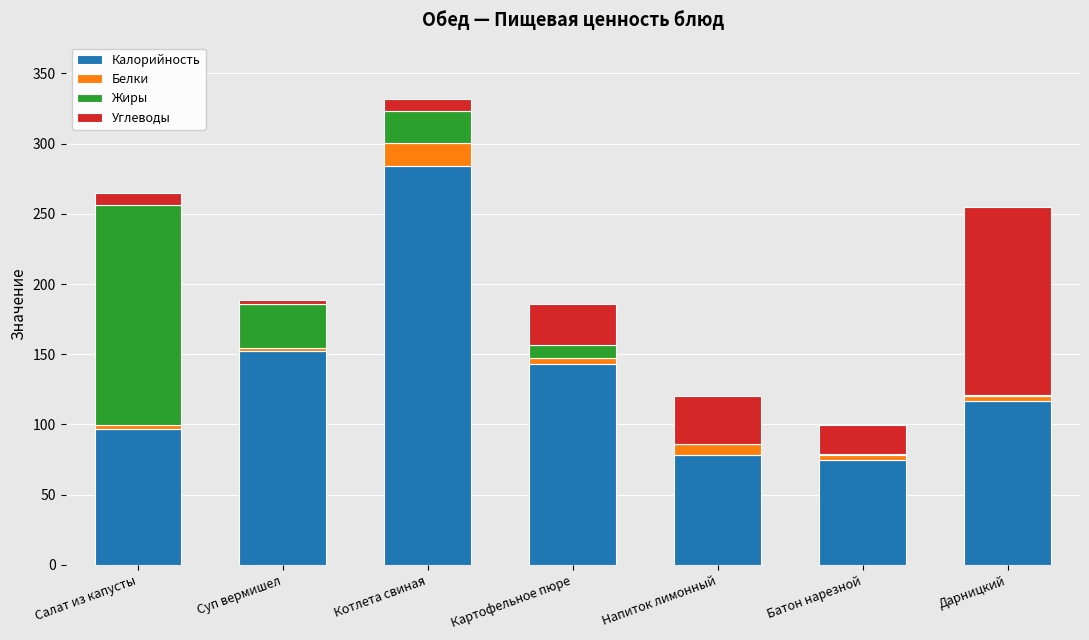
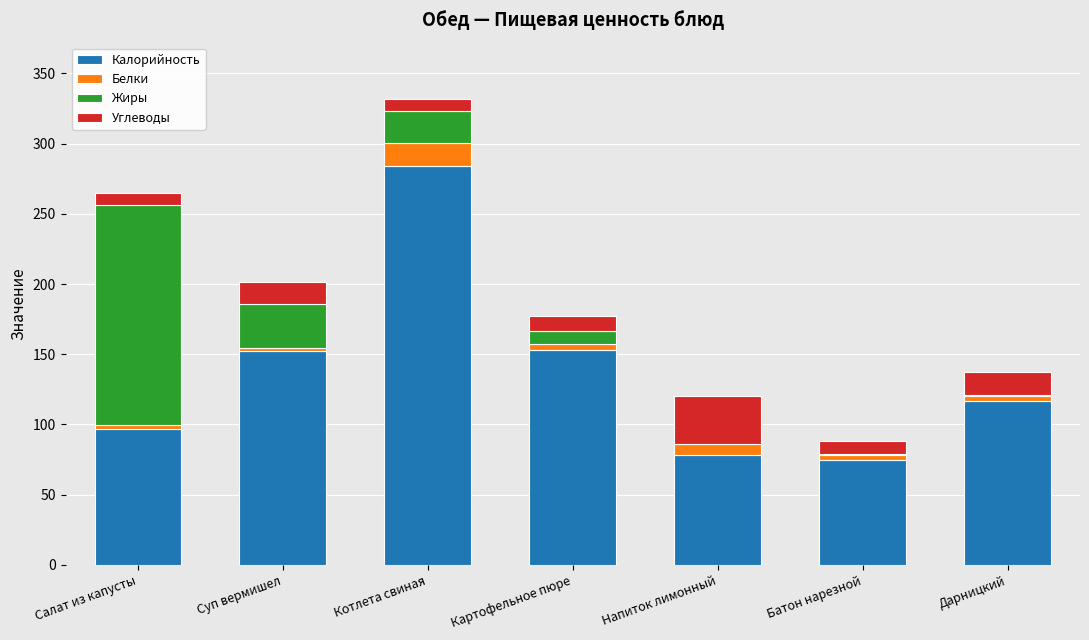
Углеводы, Суп вермишел: 3 -> 16
Калорийность, Картофельное пюре: 143 -> 153
Углеводы, Картофельное пюре: 29 -> 11
Углеводы, Батон нарезной: 21 -> 9
Углеводы, Дарницкий: 134 -> 16
